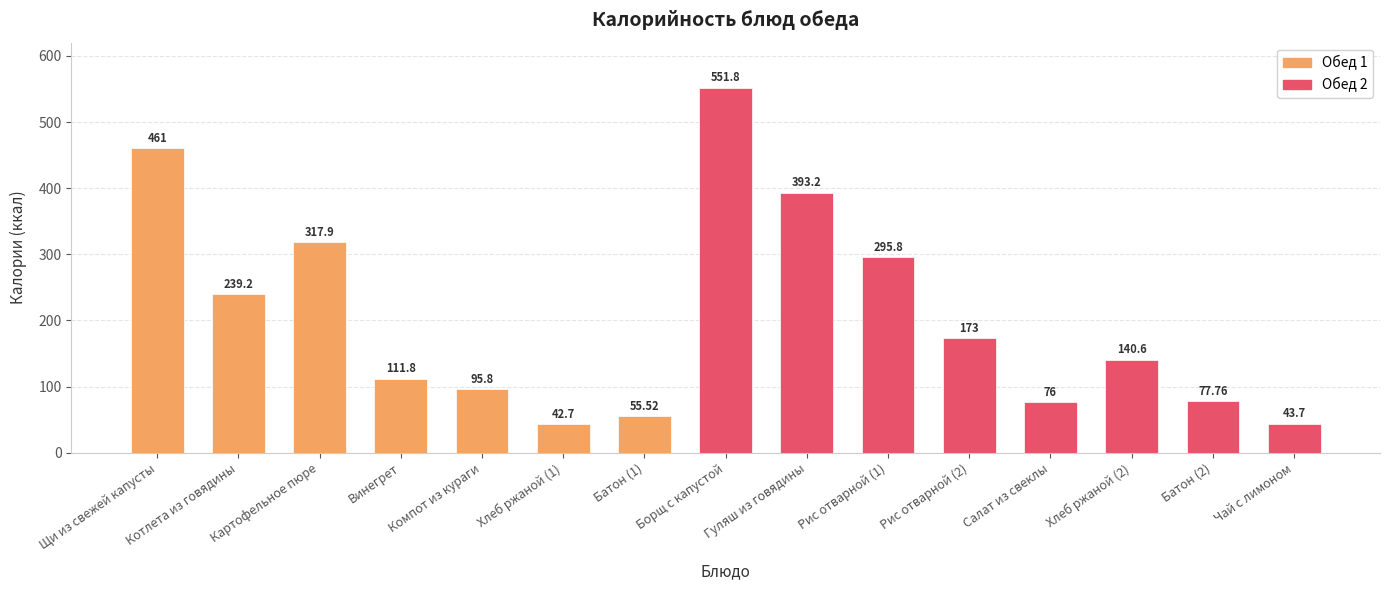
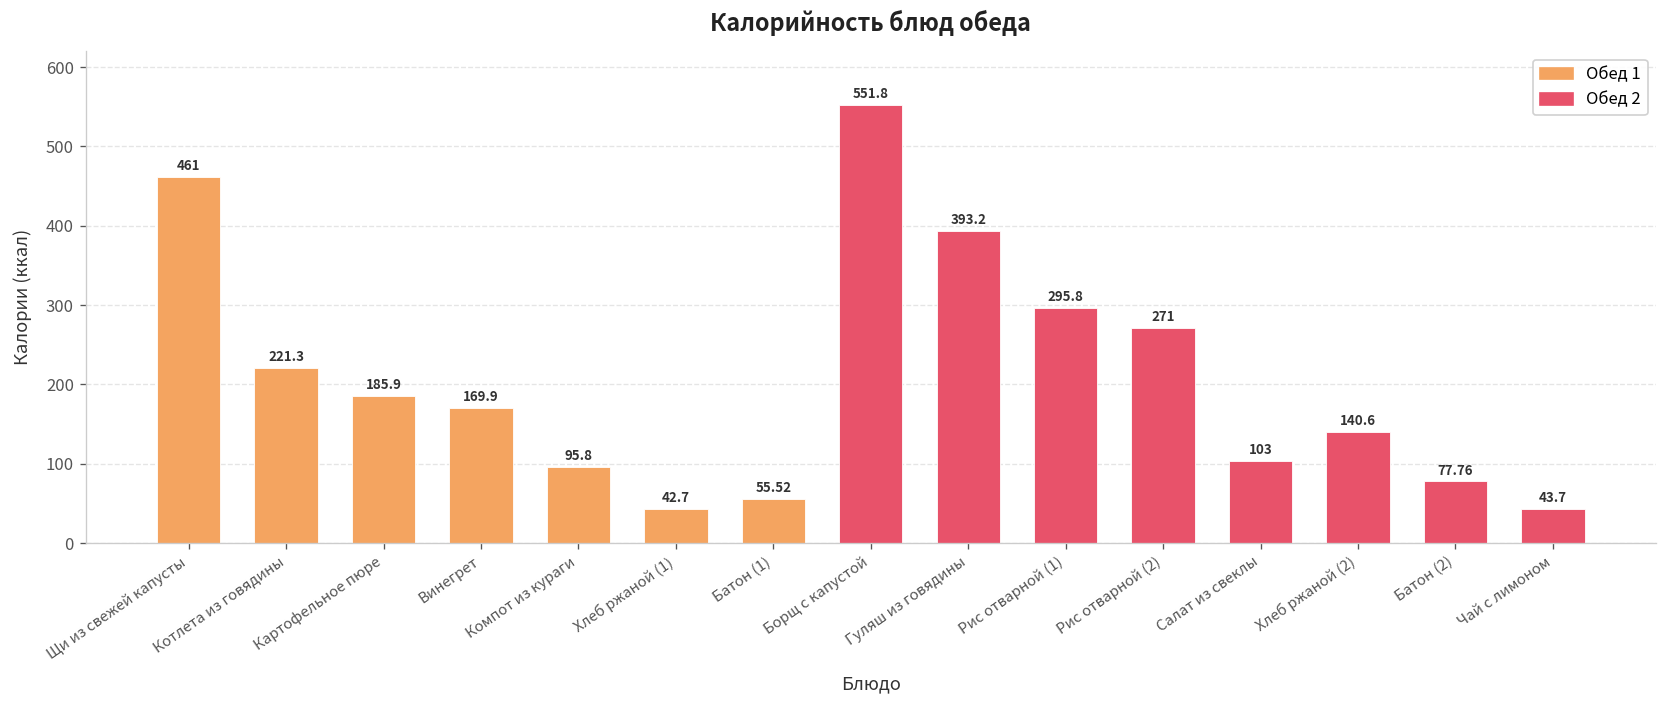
Котлета из говядины: 239.2 -> 221.3
Картофельное пюре: 317.9 -> 185.9
Винегрет: 111.8 -> 169.9
Рис отварной (2): 173 -> 271
Салат из свеклы: 76 -> 103
